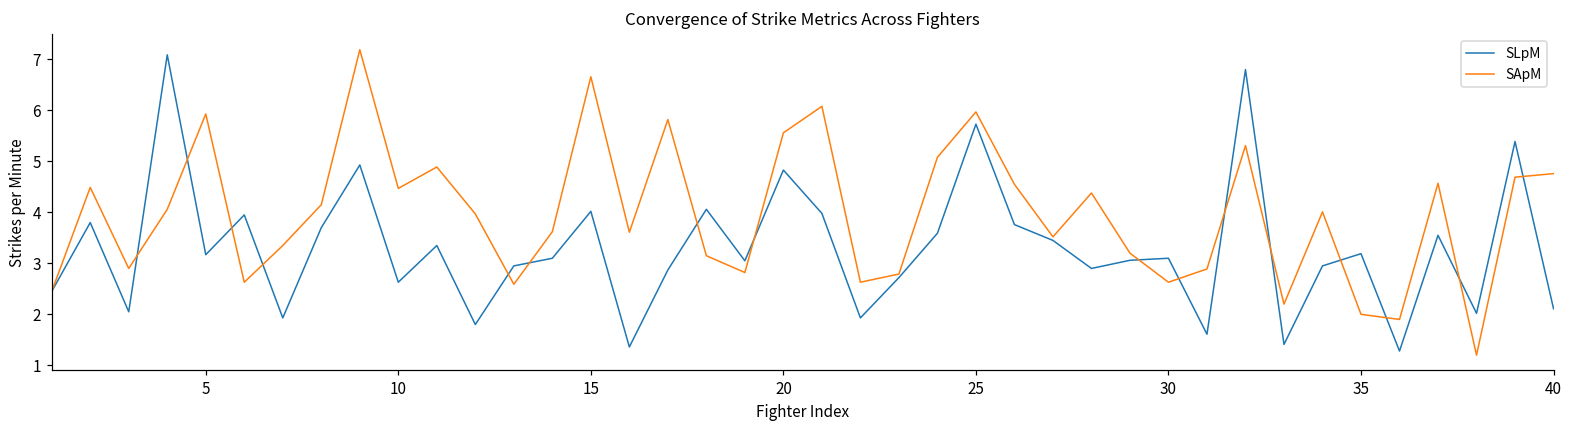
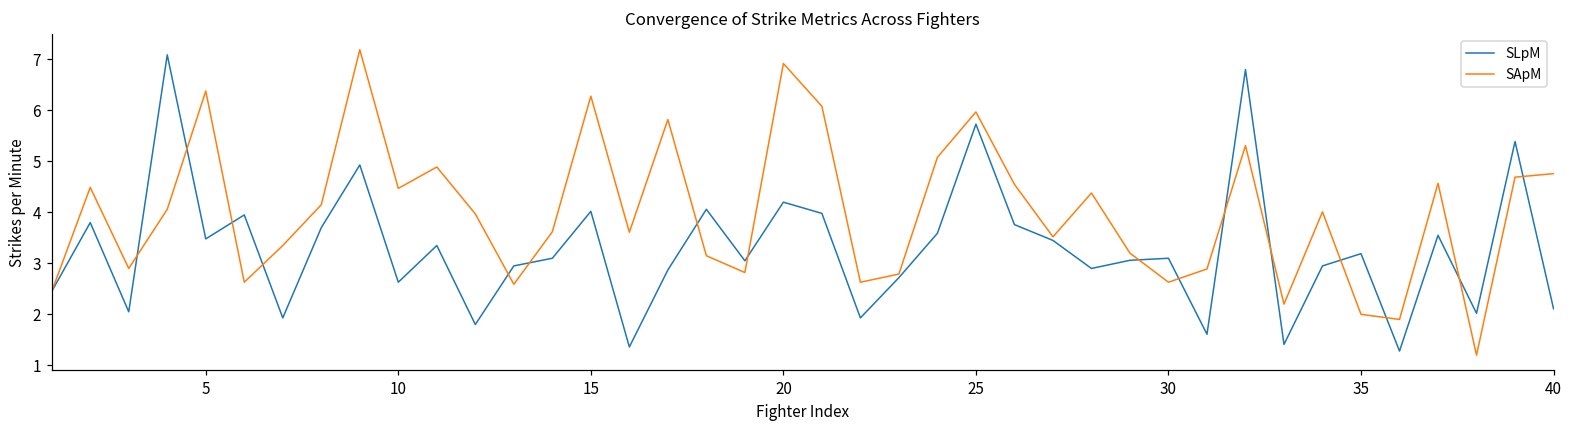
SLpM, 5: 3.2 -> 3.5
SApM, 5: 5.9 -> 6.4
SApM, 15: 6.7 -> 6.3
SLpM, 20: 4.8 -> 4.2
SApM, 20: 5.6 -> 6.9
